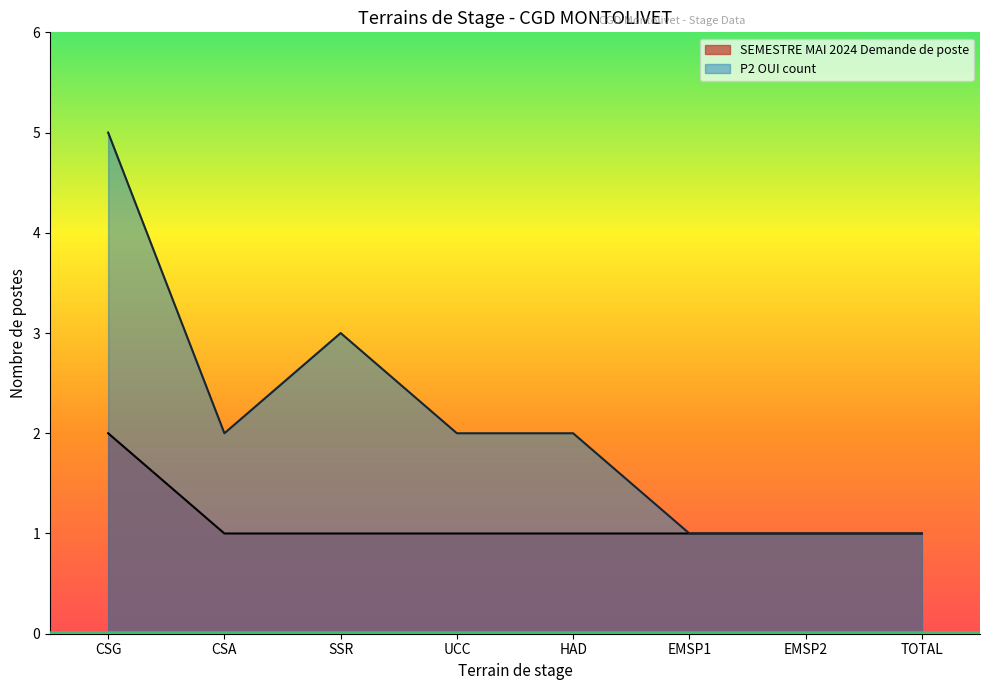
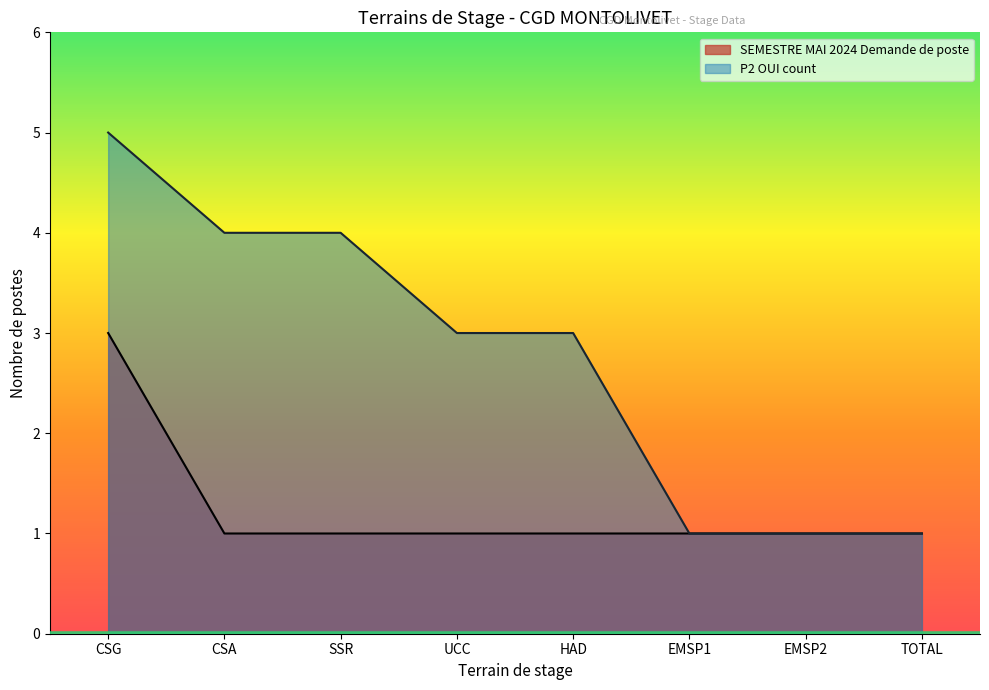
SEMESTRE MAI 2024 Demande de poste, CSG: 2 -> 3
P2 OUI count, CSA: 2 -> 4
P2 OUI count, SSR: 3 -> 4
P2 OUI count, UCC: 2 -> 3
P2 OUI count, HAD: 2 -> 3
